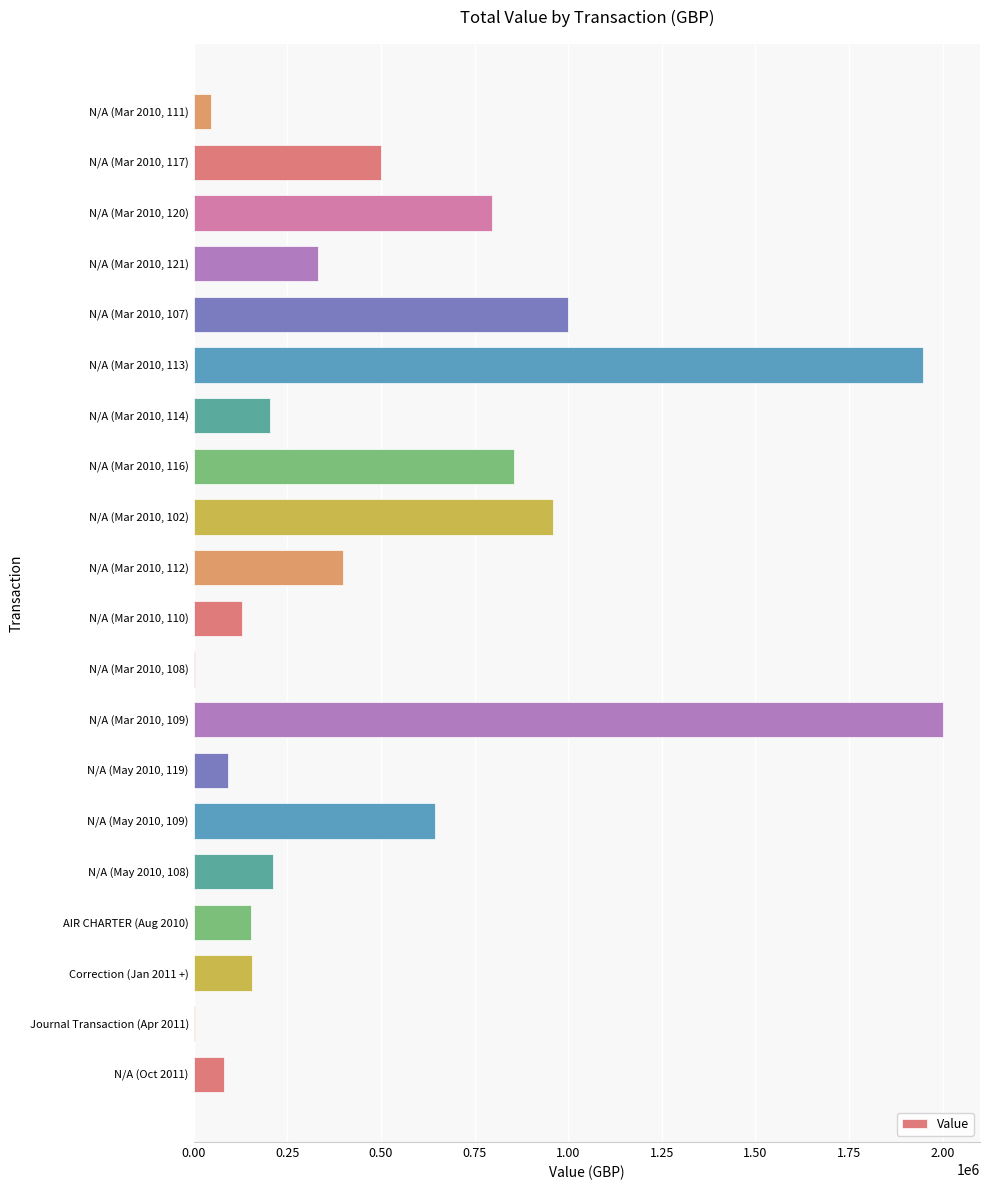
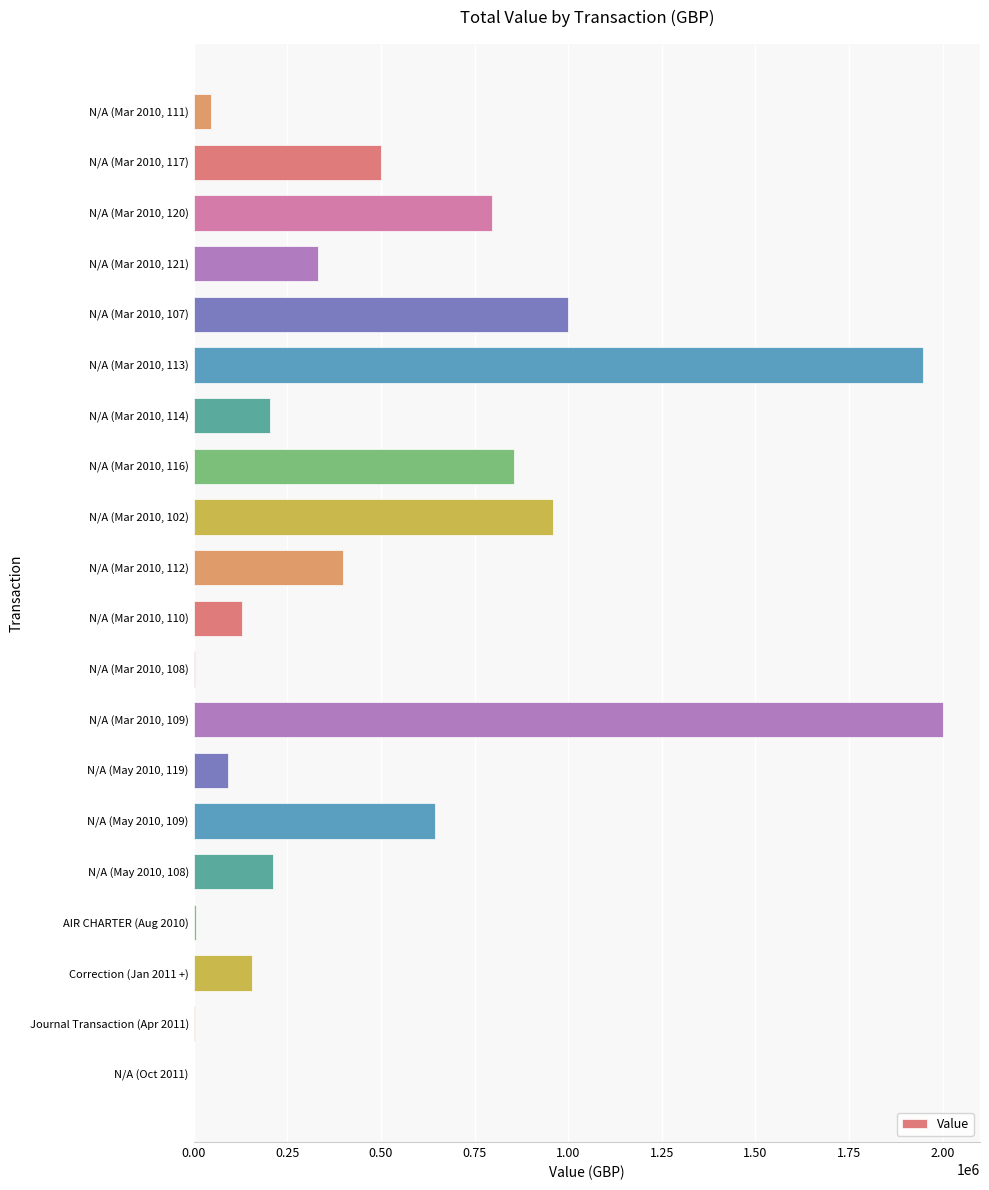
AIR CHARTER (Aug 2010): 150000 -> 10000
N/A (Oct 2011): 80000 -> 0
